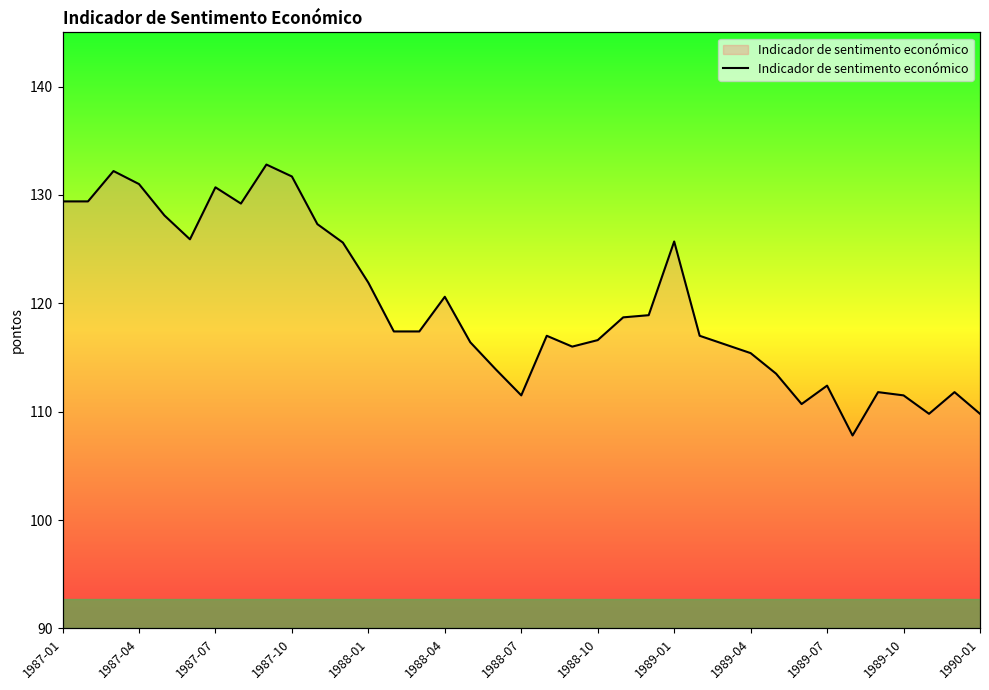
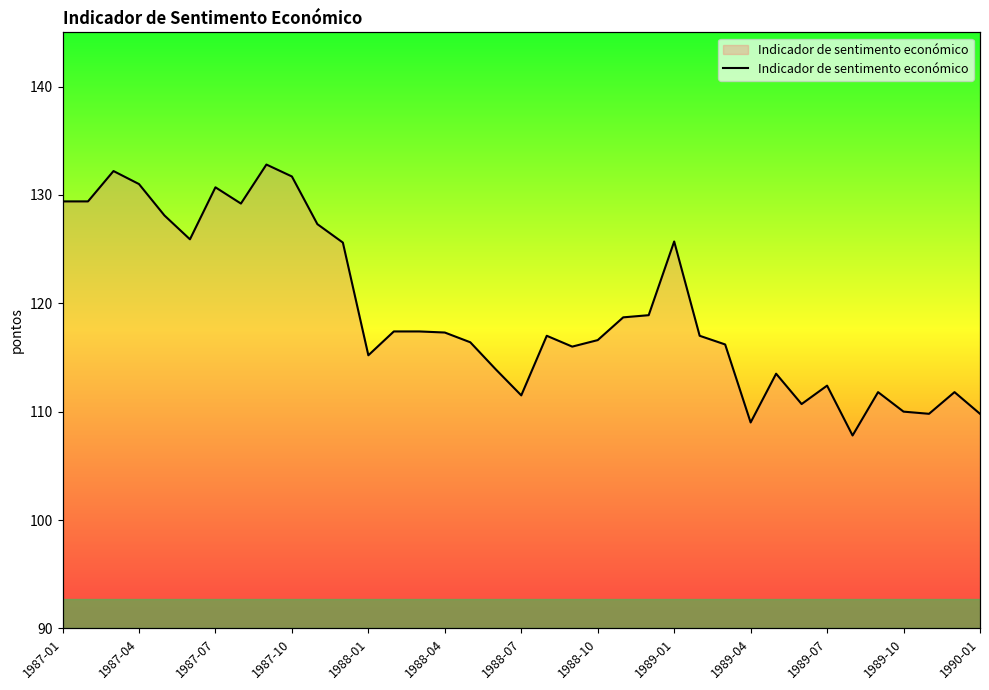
1988-01: 121.9 -> 115.2
1988-04: 120.6 -> 117.3
1989-04: 115.4 -> 109.0
1989-10: 111.5 -> 110.0
